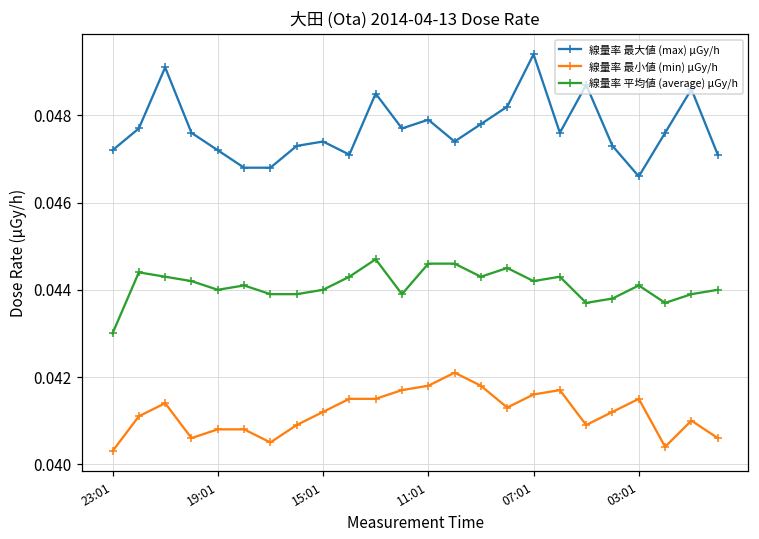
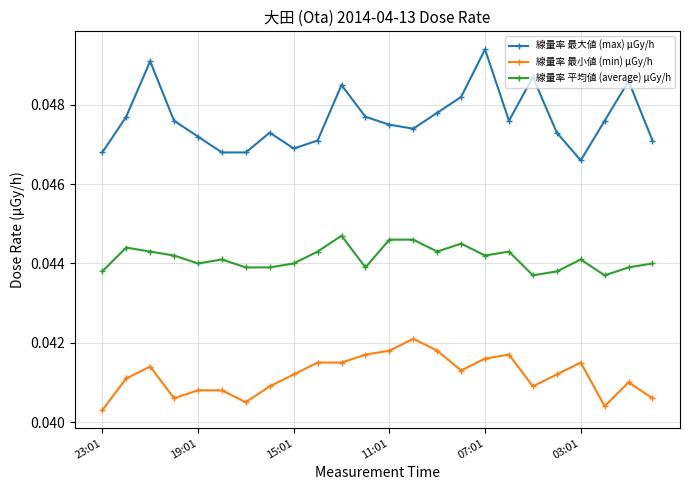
線量率 最大値 (max) μGy/h, 23:01: 0.0472 -> 0.0468
線量率 平均値 (average) μGy/h, 23:01: 0.0430 -> 0.0438
線量率 最大値 (max) μGy/h, 15:01: 0.0474 -> 0.0469
線量率 最大値 (max) μGy/h, 11:01: 0.0479 -> 0.0475
